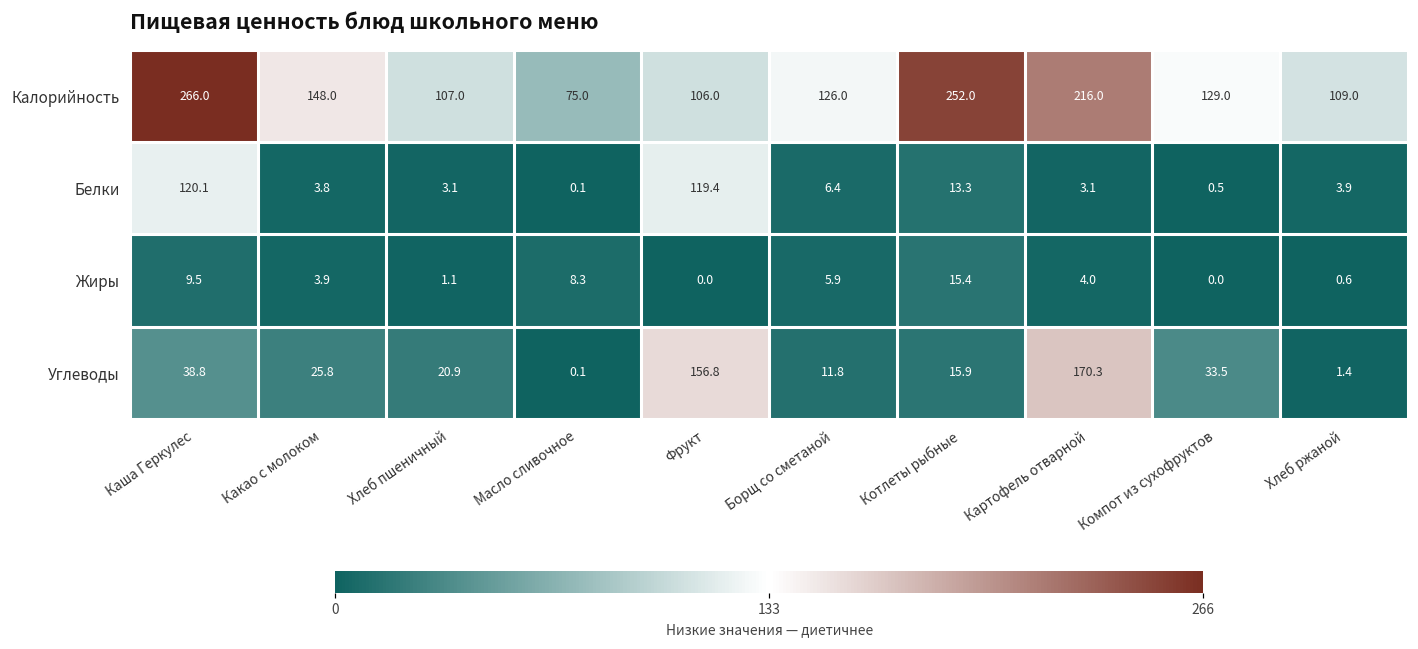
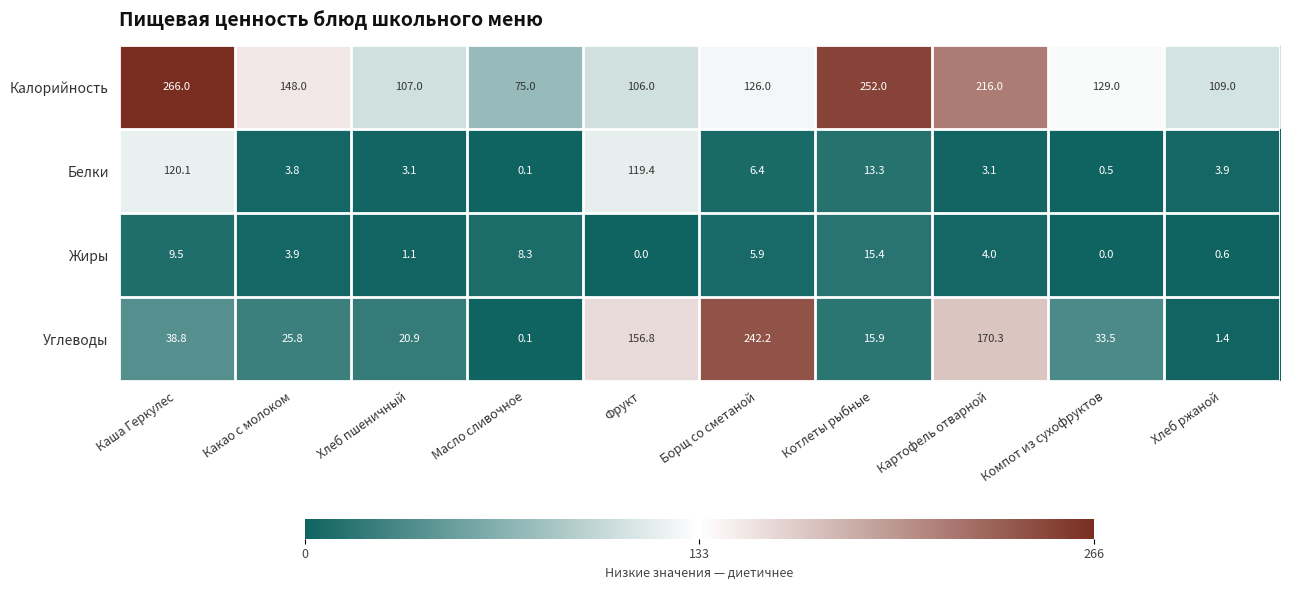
Углеводы, Борщ со сметаной: 11.8 -> 242.2
